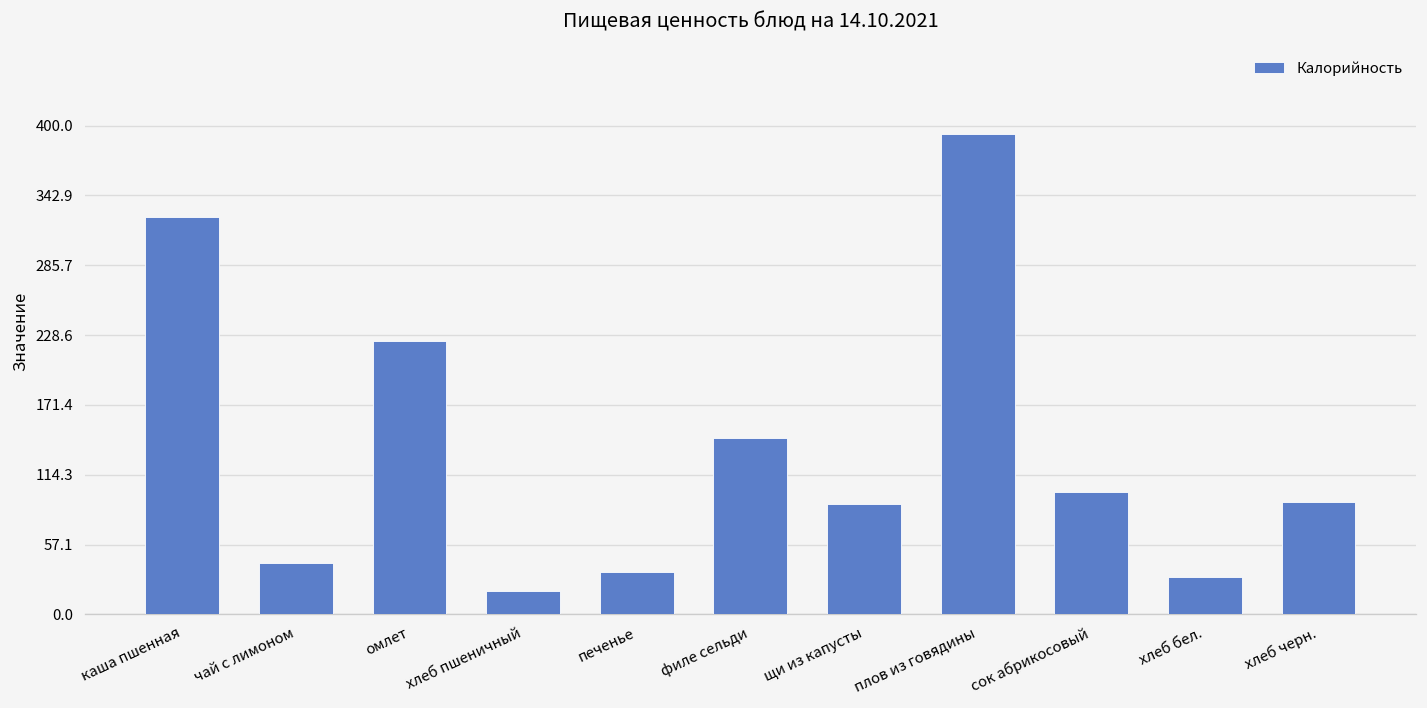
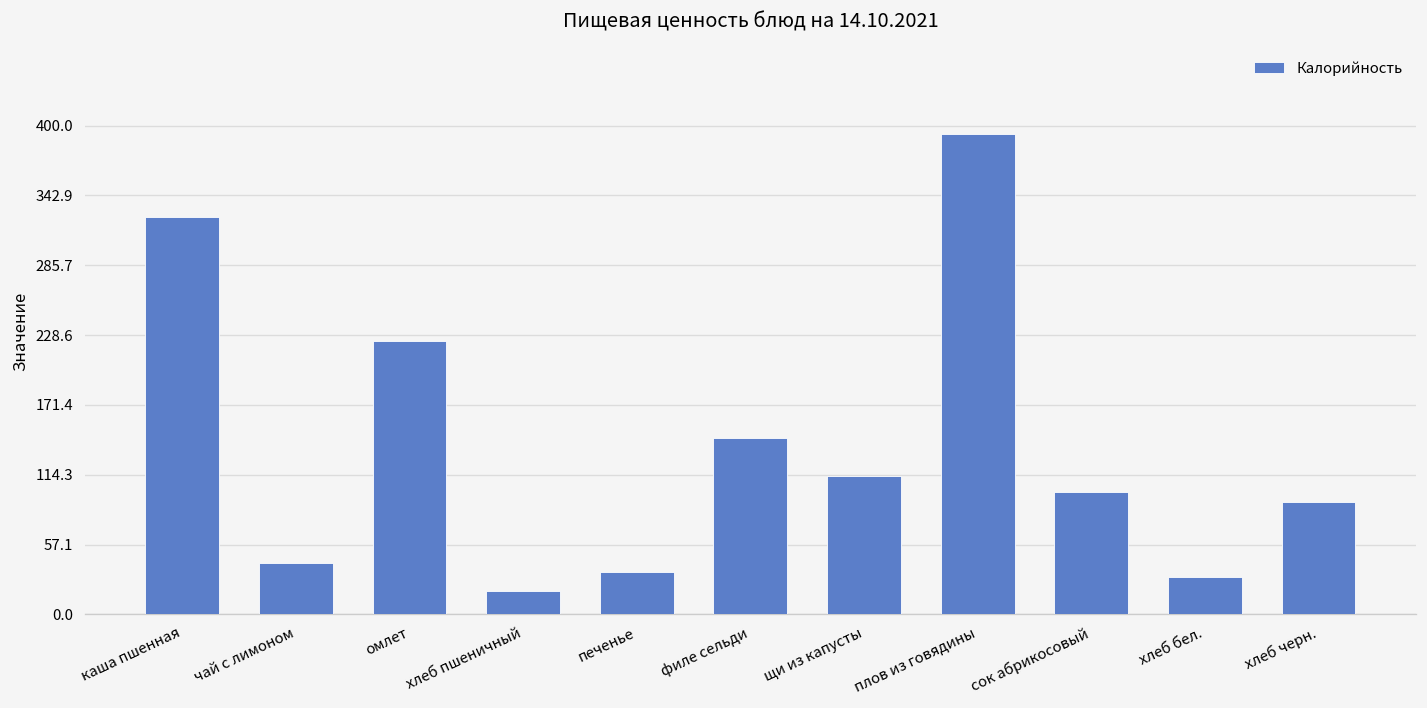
щи из капусты: 90 -> 113
